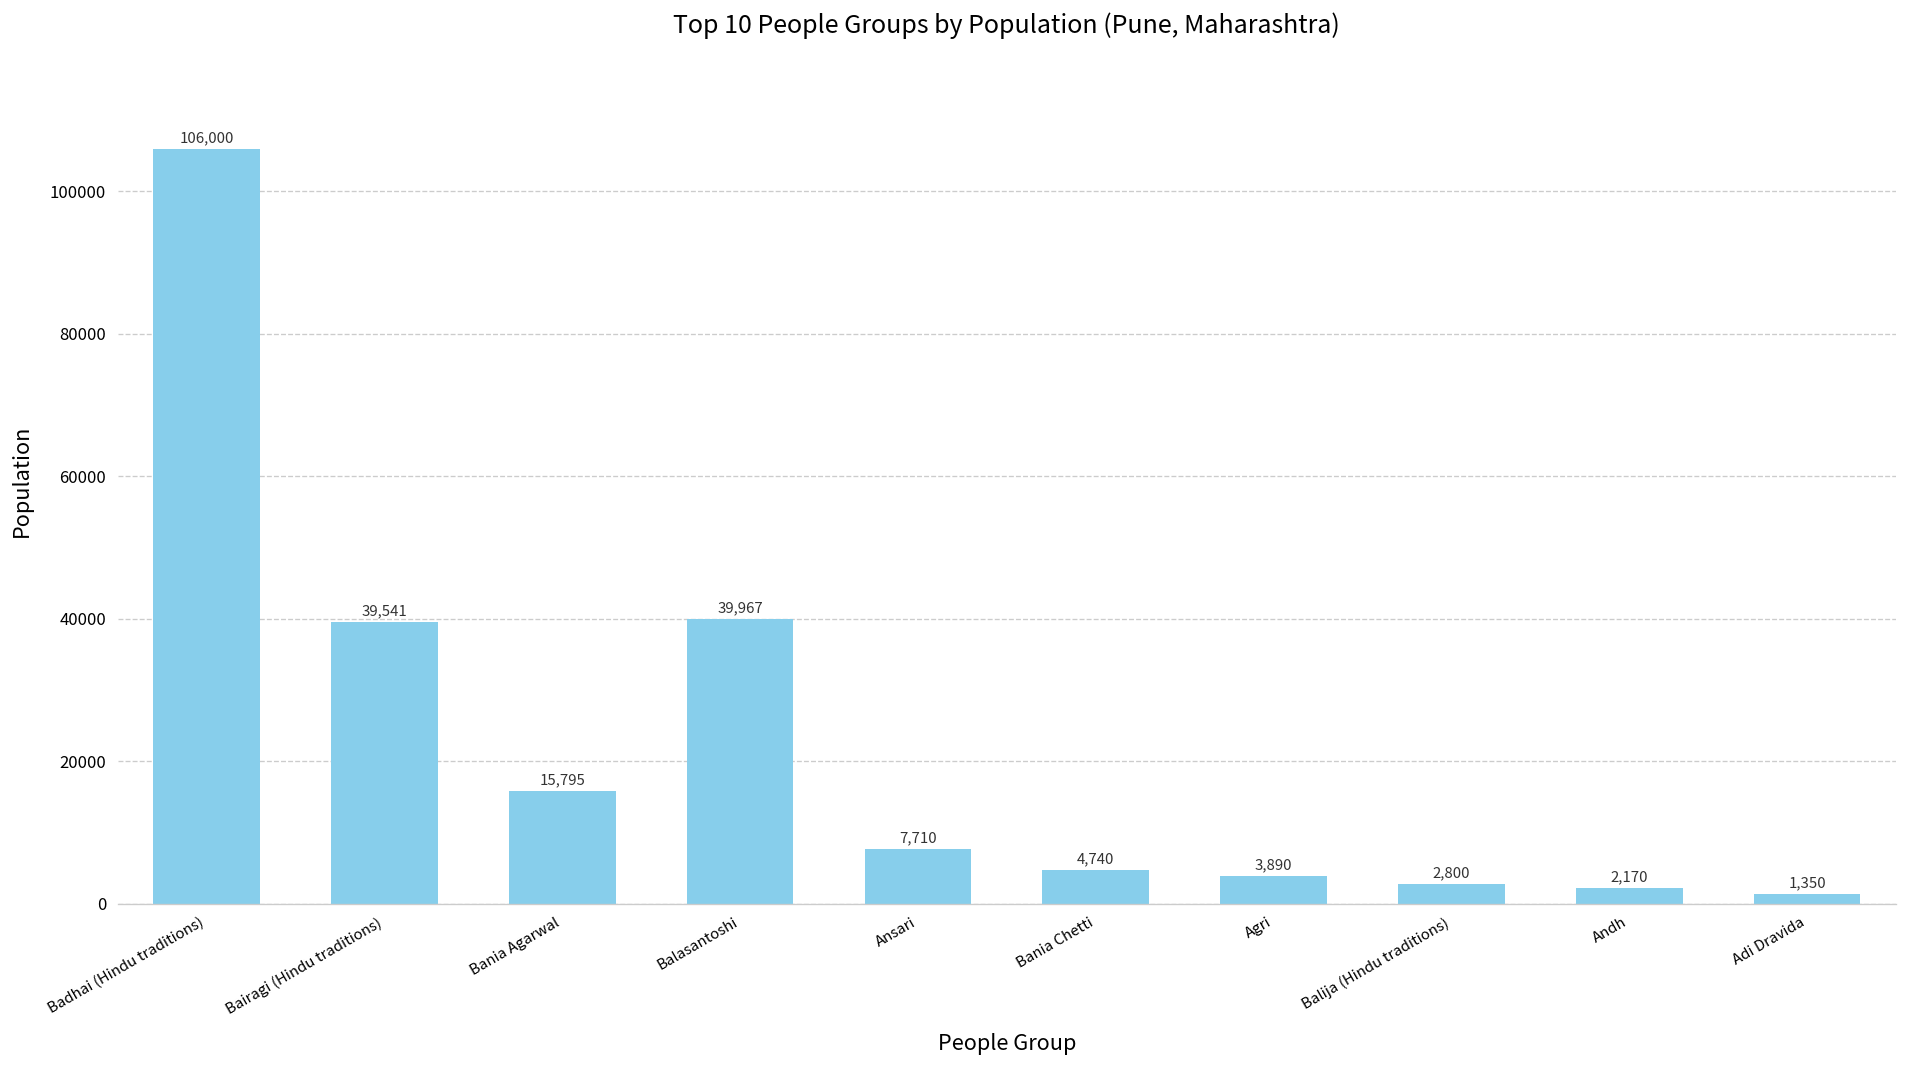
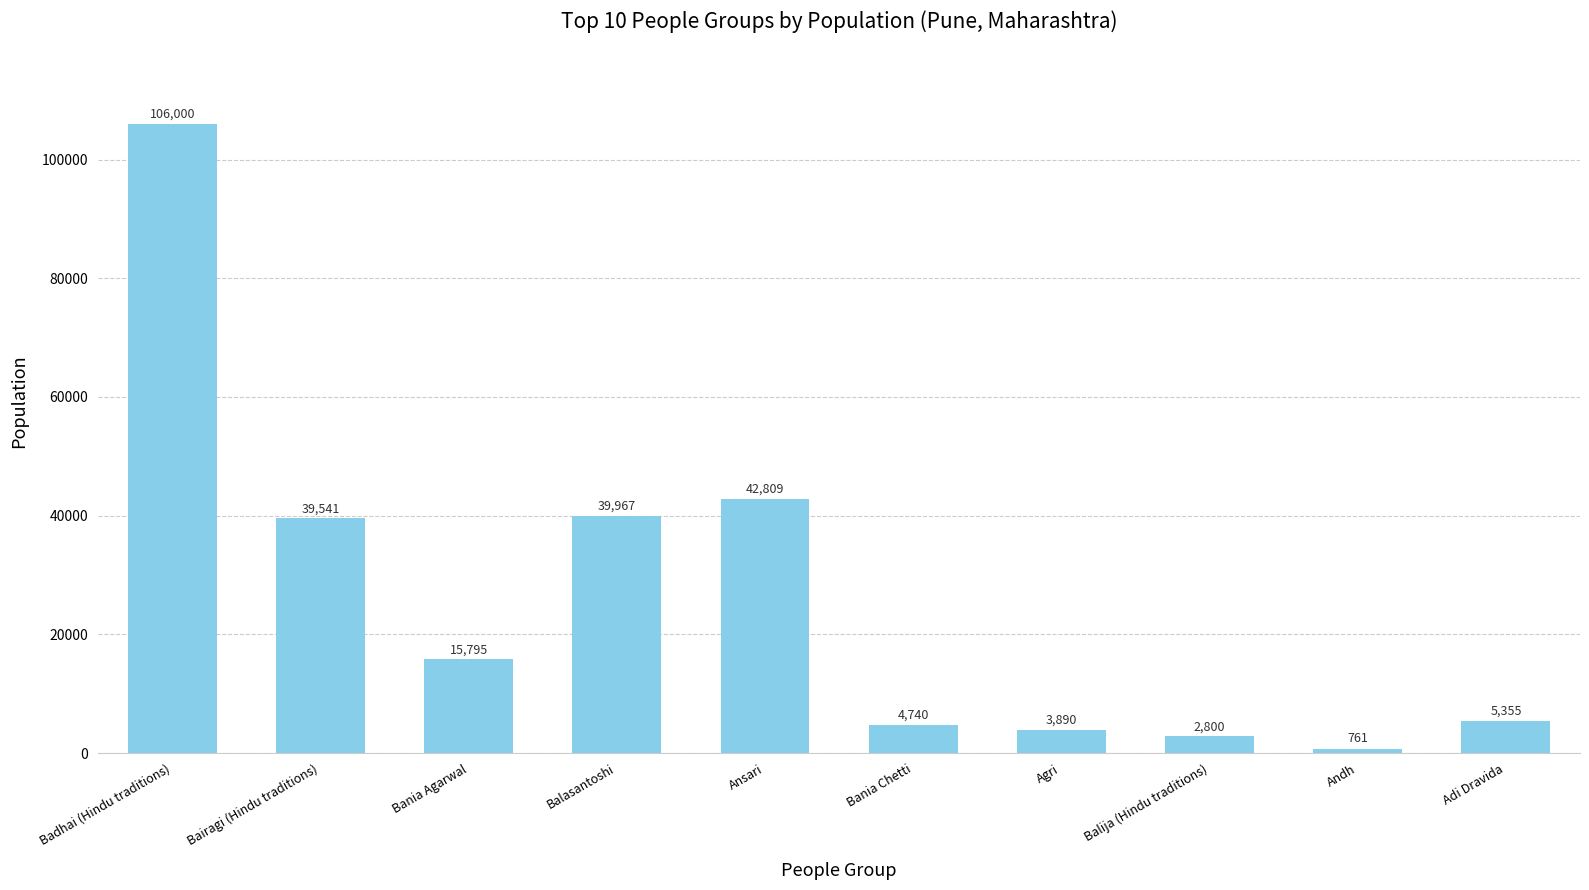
Ansari: 7,710 -> 42,809
Andh: 2,170 -> 761
Adi Dravida: 1,350 -> 5,355
